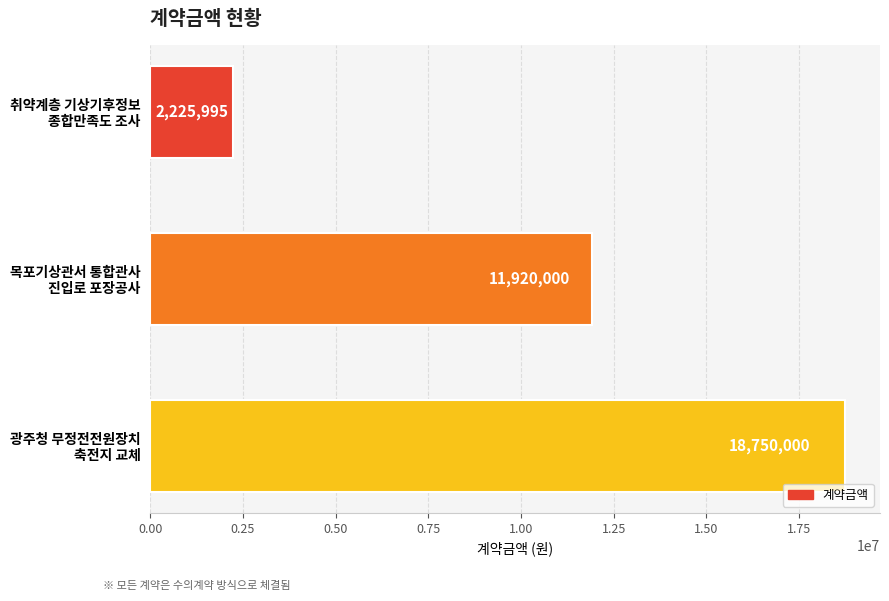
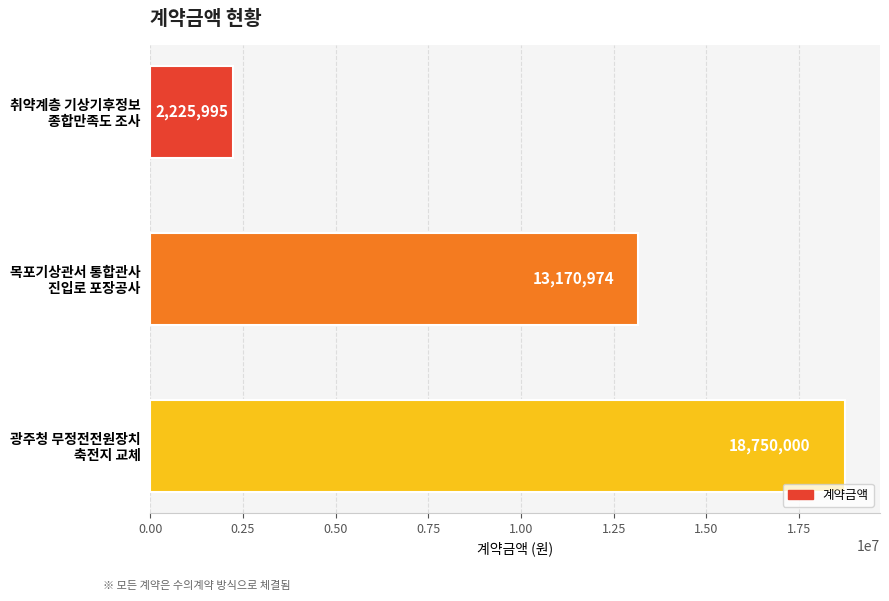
목포기상관서 통합관사 진입로 포장공사: 11,920,000 -> 13,170,974
